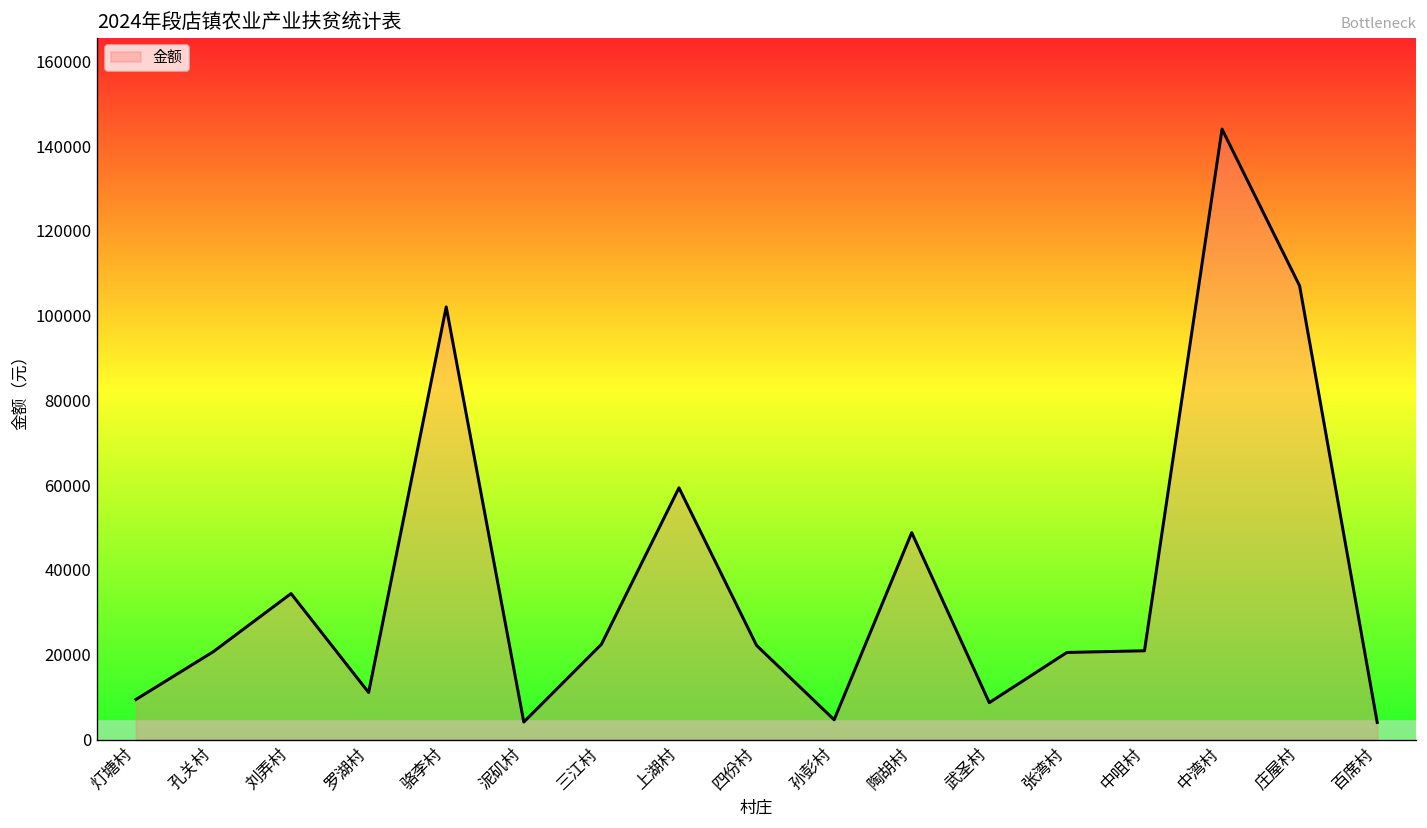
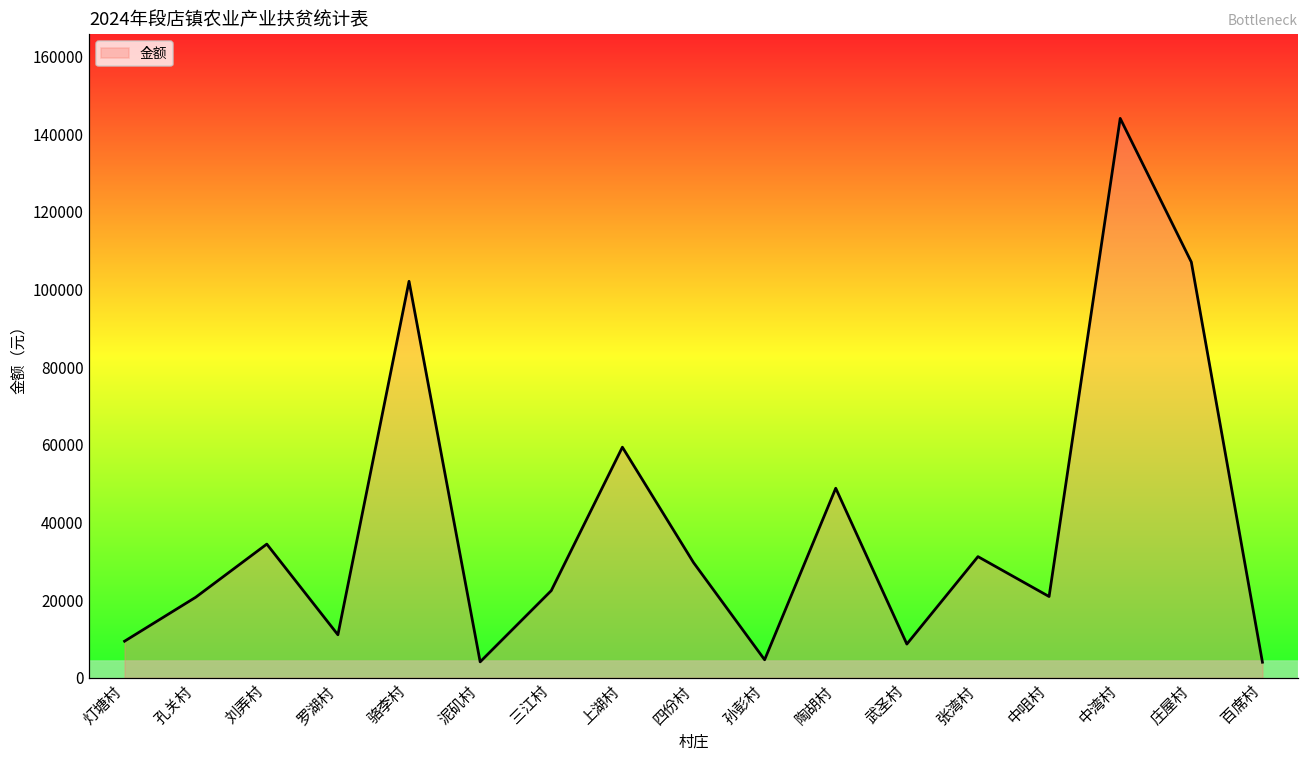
四份村: 22000 -> 30000
张湾村: 21000 -> 31000
